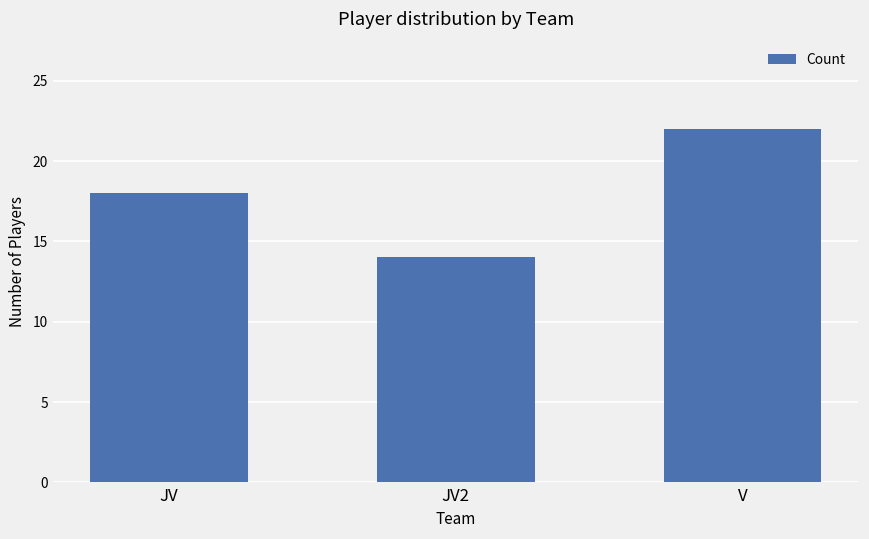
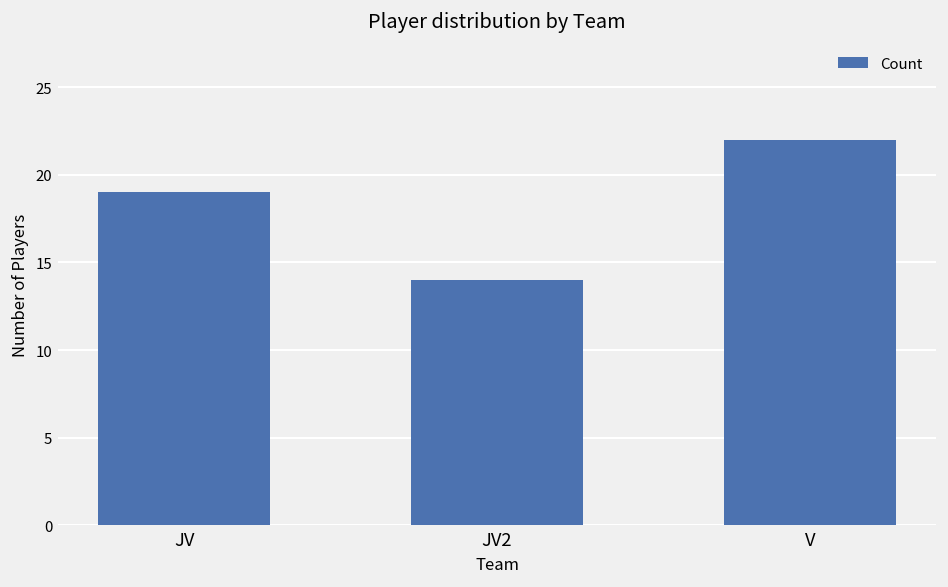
JV: 18 -> 19
